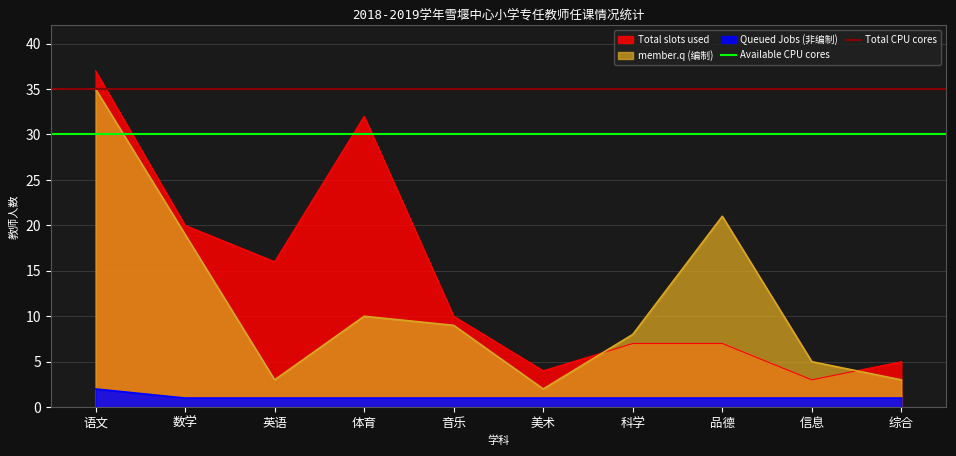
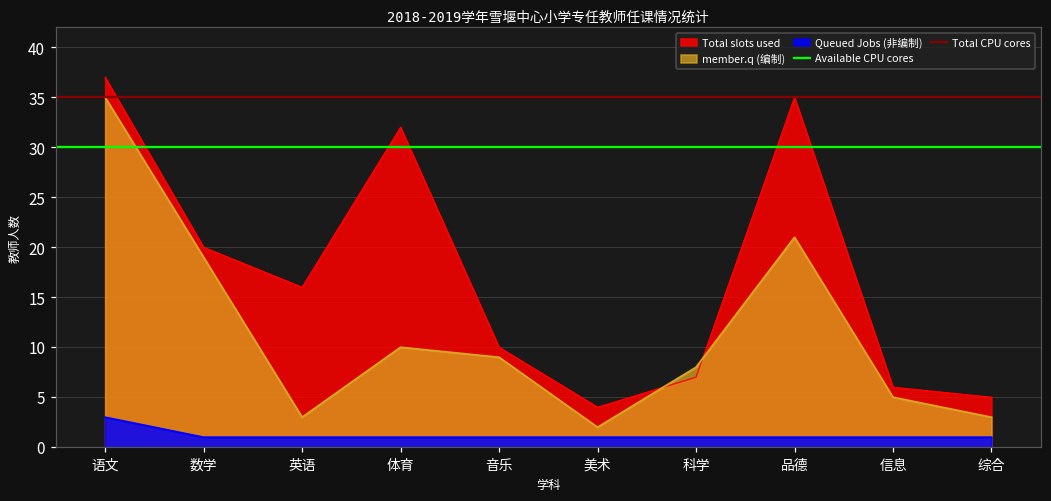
Queued Jobs (非编制), 语文: 2 -> 3
Total slots used, 品德: 7 -> 35
Total slots used, 信息: 3 -> 6
